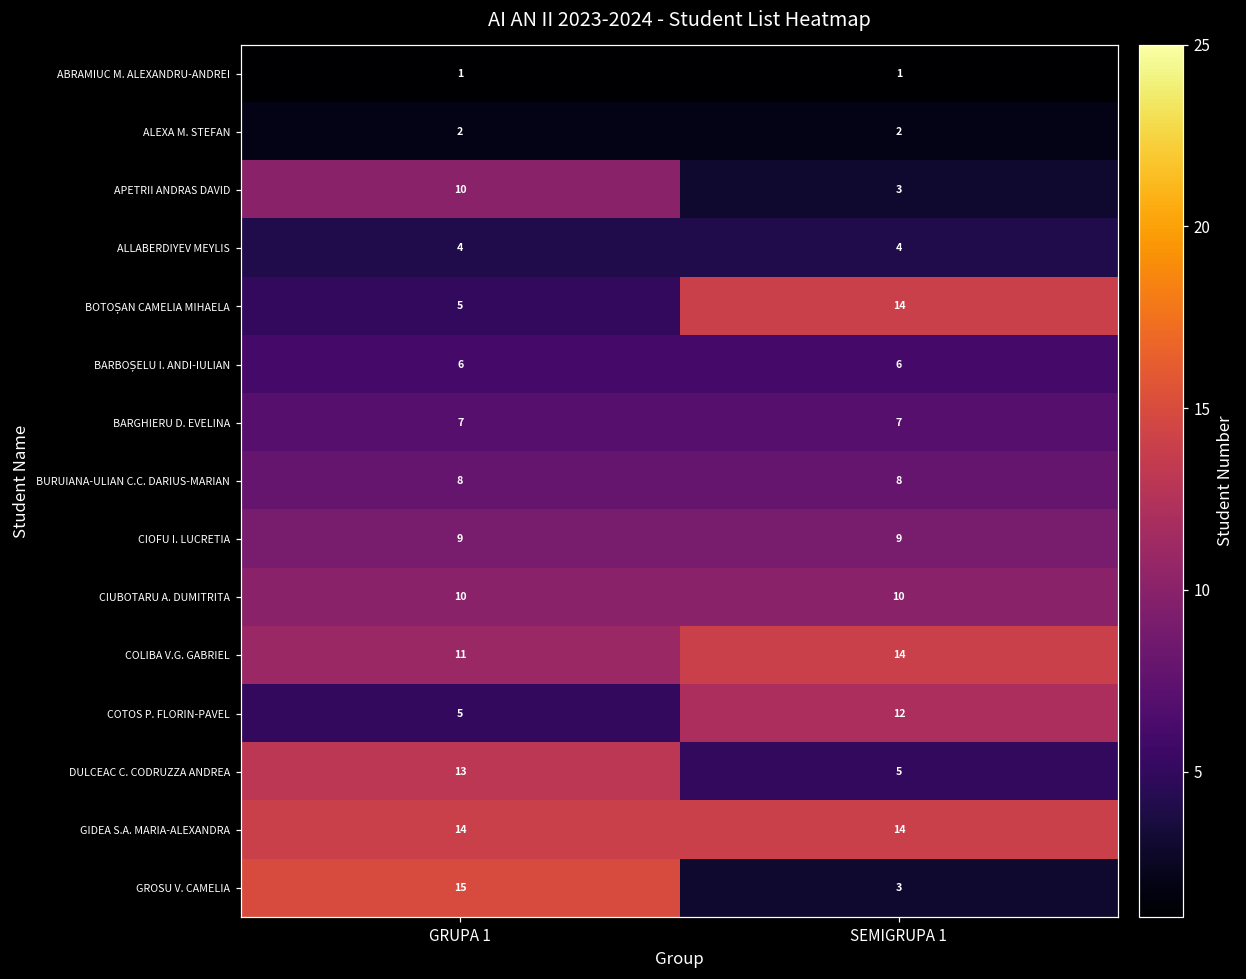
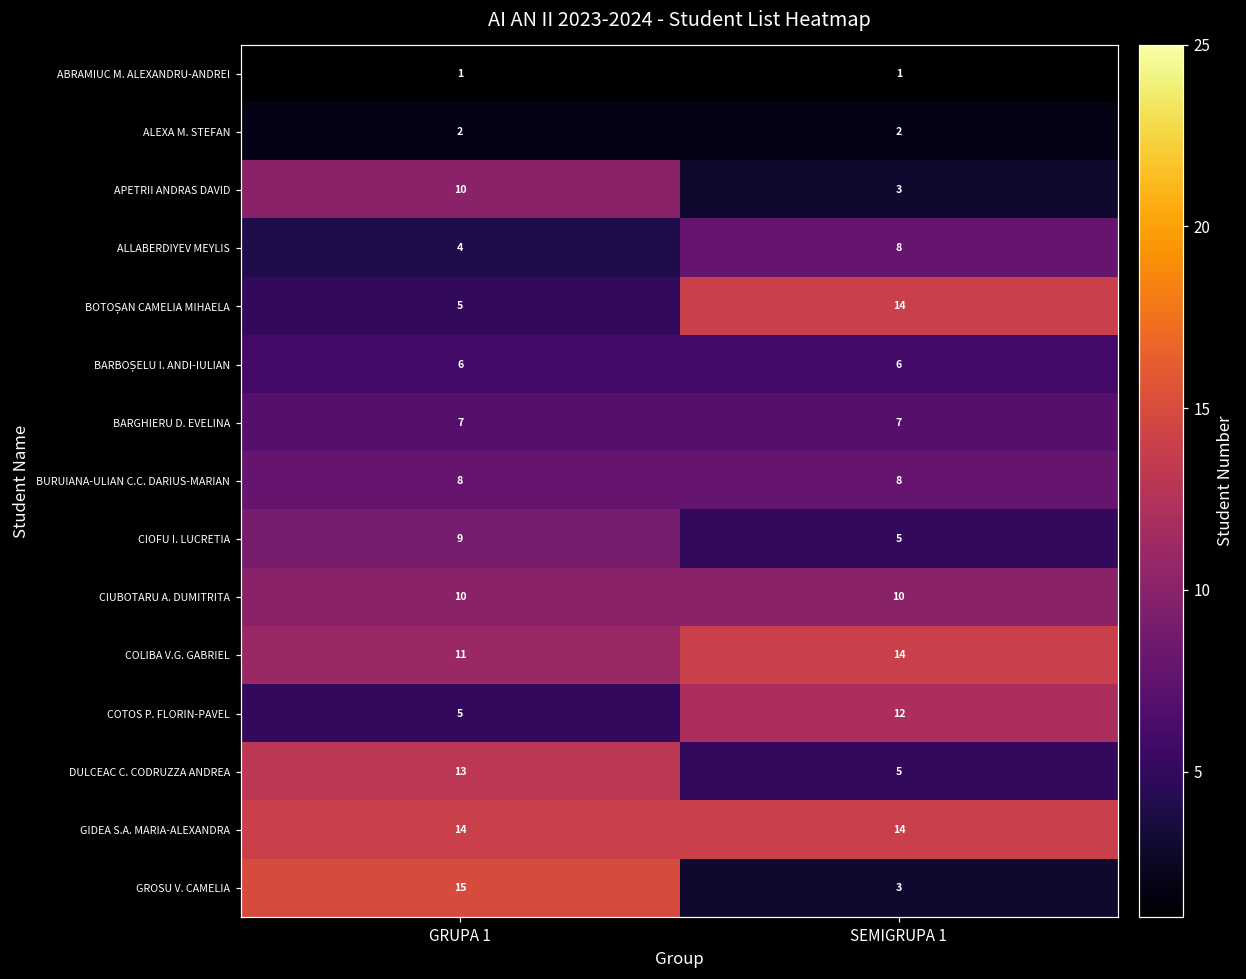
ALLABERDIYEV MEYLIS, SEMIGRUPA 1: 4 -> 8
CIOFU I. LUCRETIA, SEMIGRUPA 1: 9 -> 5
